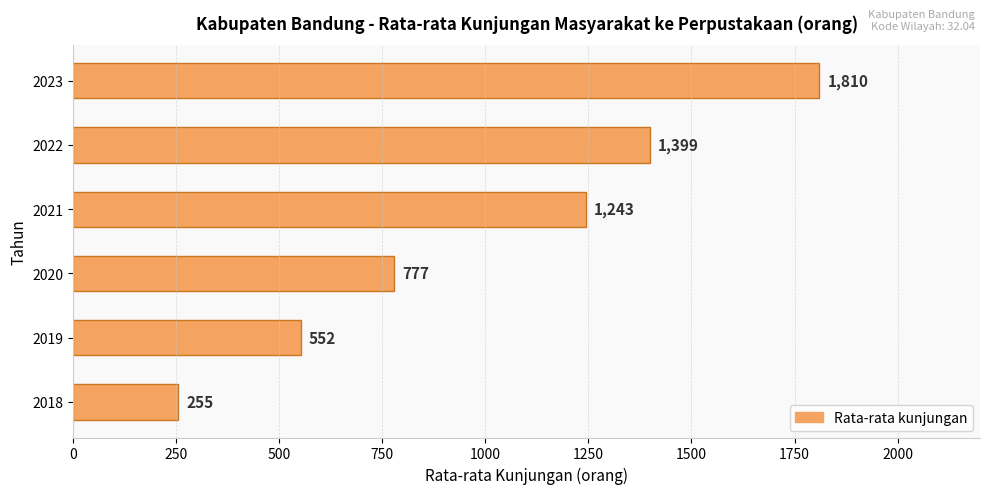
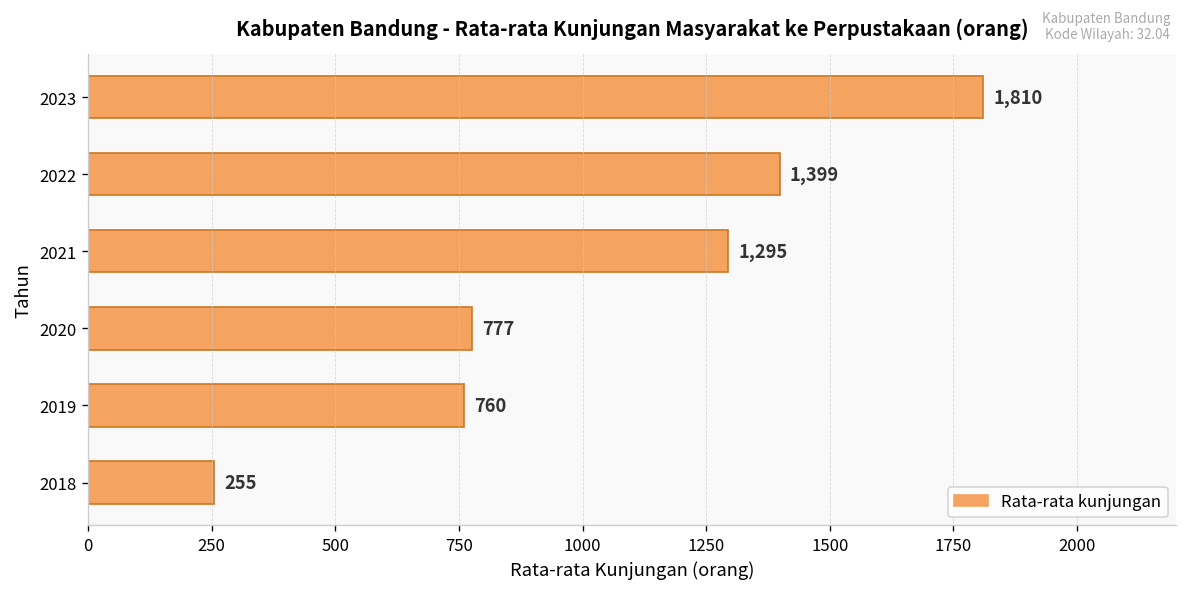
2021: 1,243 -> 1,295
2019: 552 -> 760
